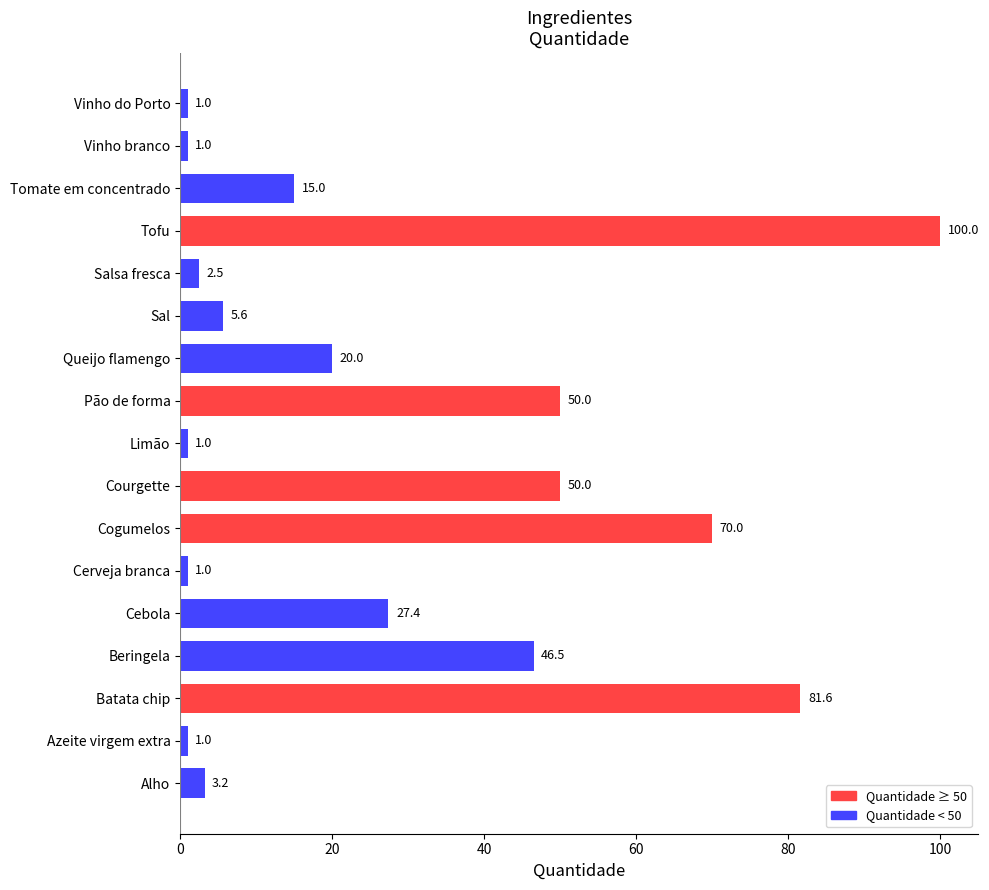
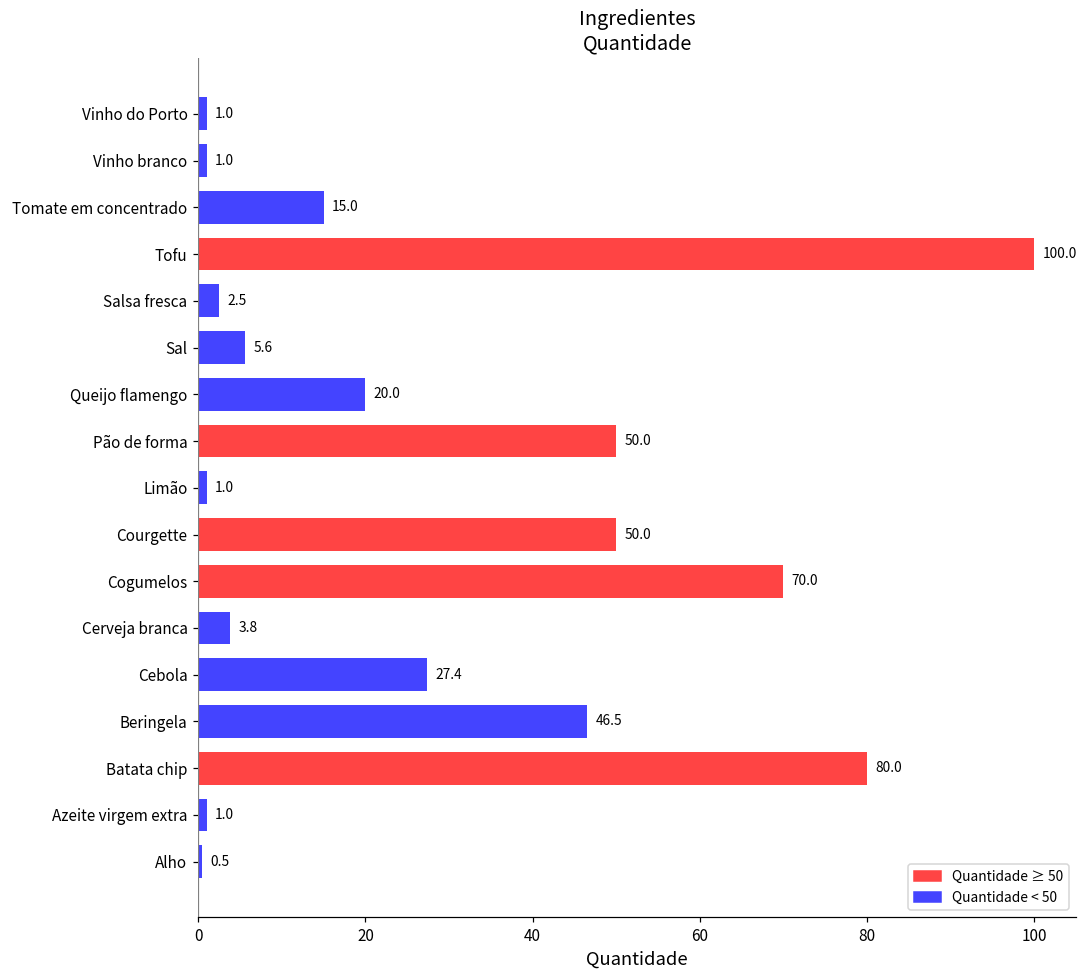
Cerveja branca: 1.0 -> 3.8
Batata chip: 81.6 -> 80.0
Alho: 3.2 -> 0.5
